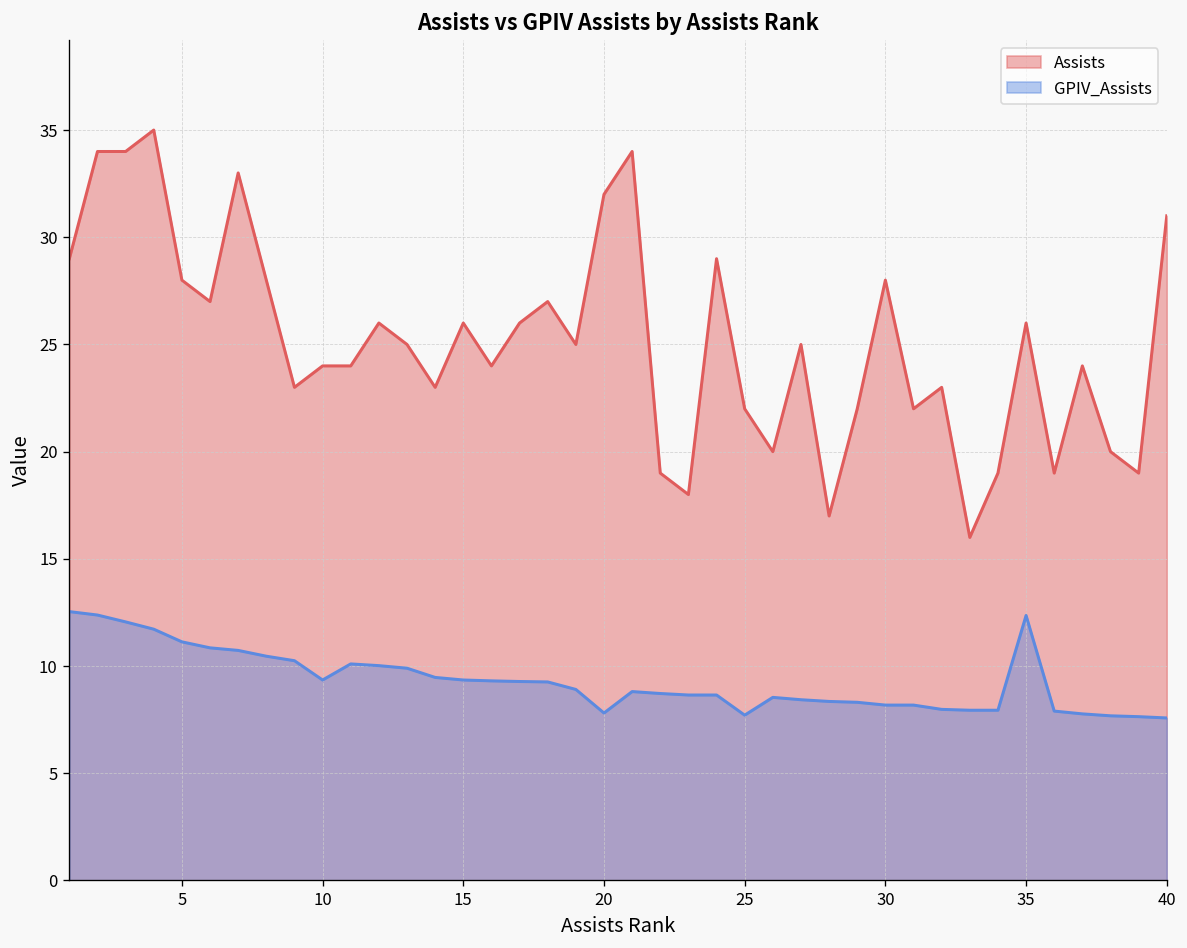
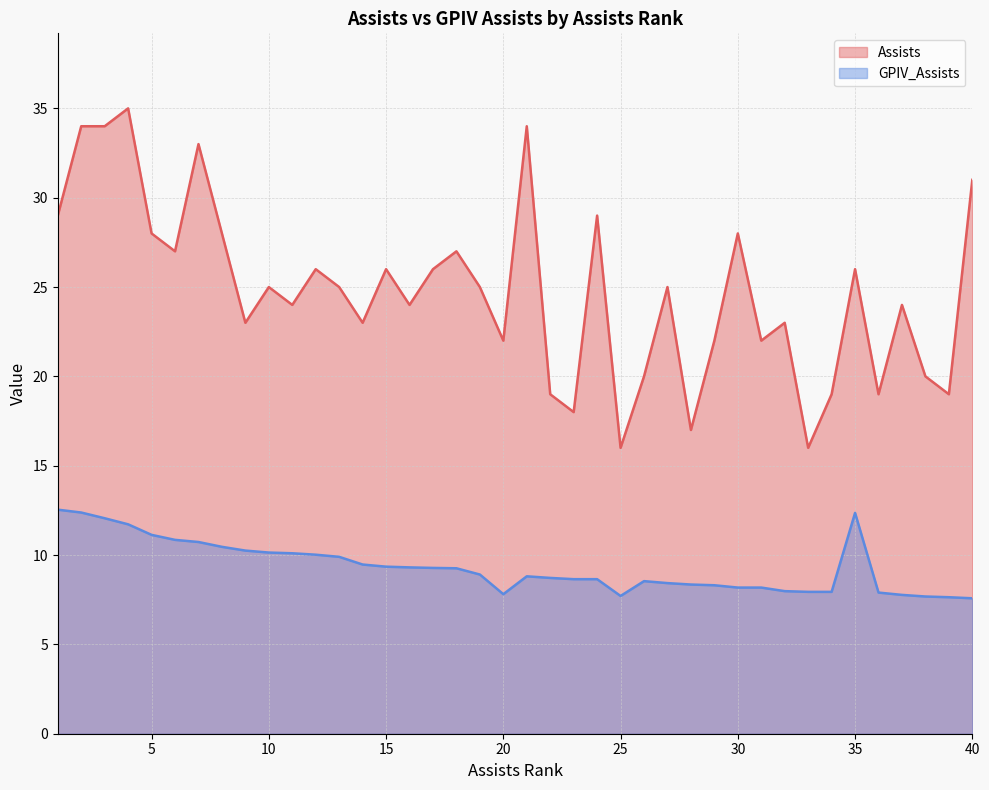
Assists, 10: 24 -> 25
GPIV_Assists, 10: 9.4 -> 10.1
Assists, 20: 32 -> 22
Assists, 25: 22 -> 16
